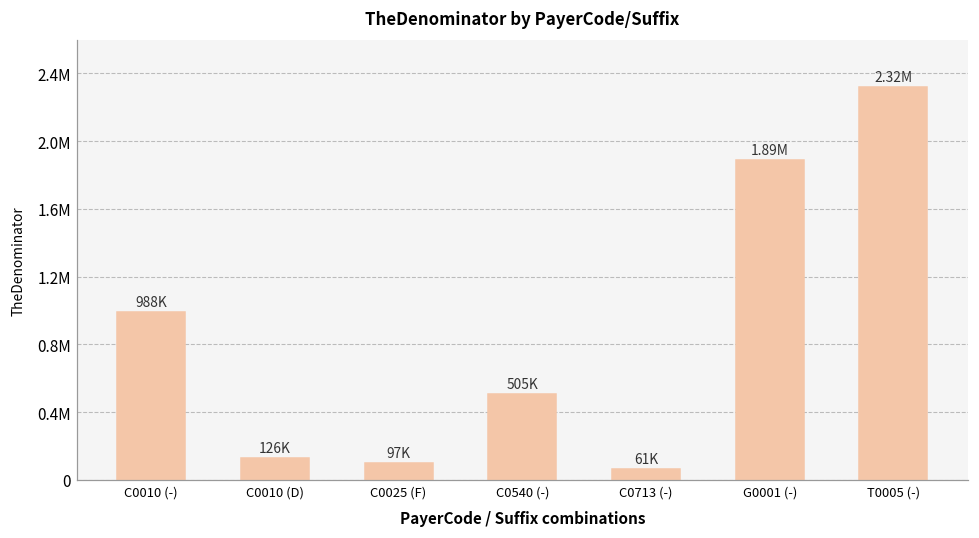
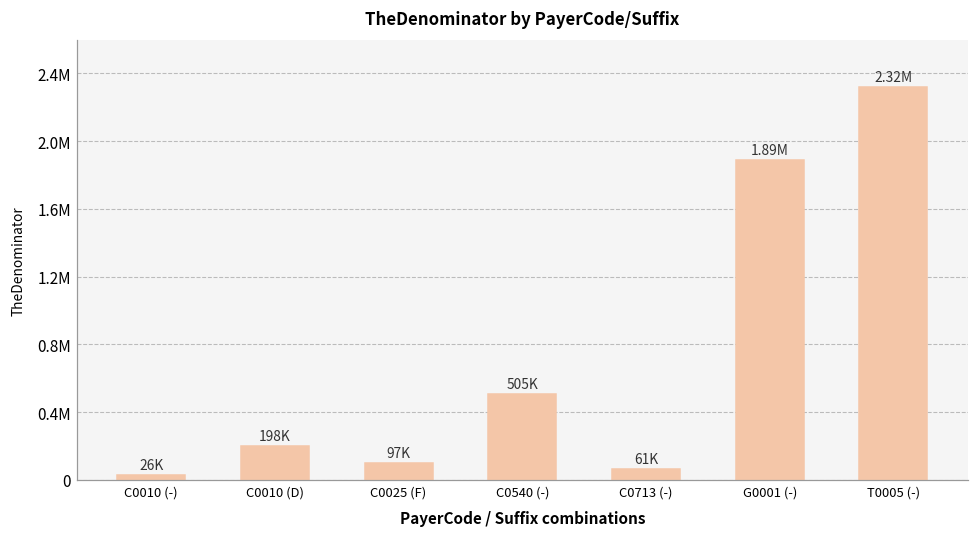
C0010 (-): 988K -> 26K
C0010 (D): 126K -> 198K
